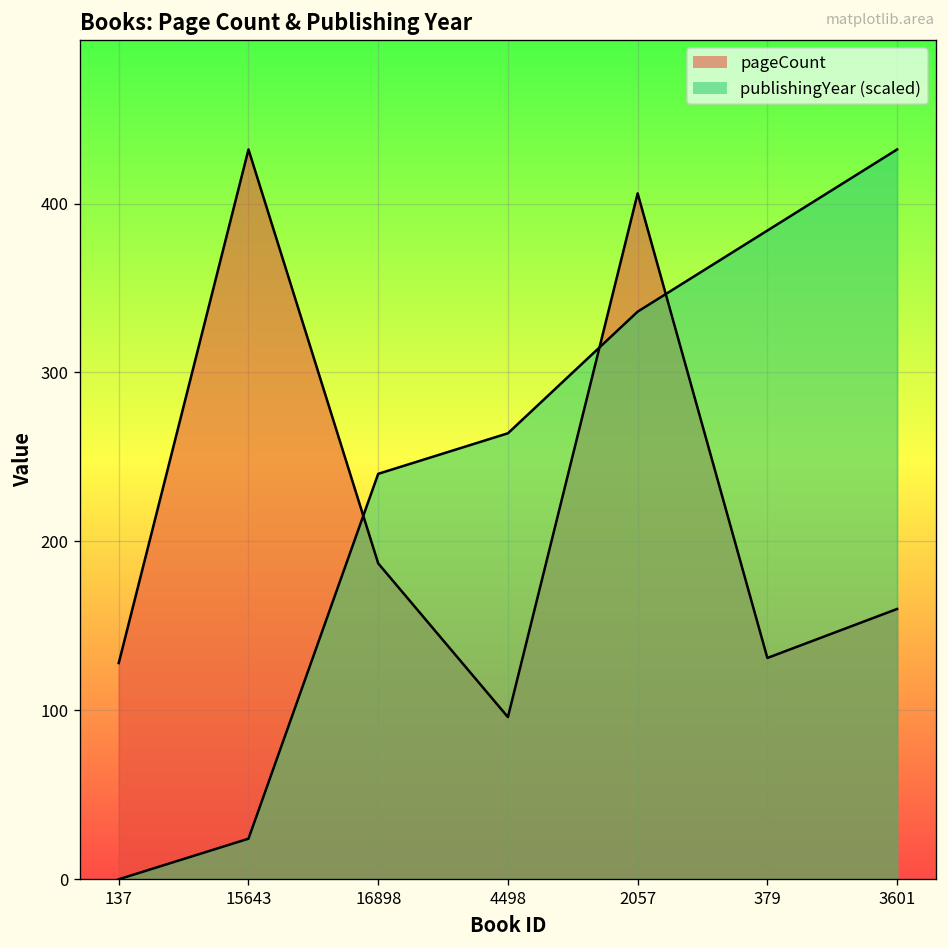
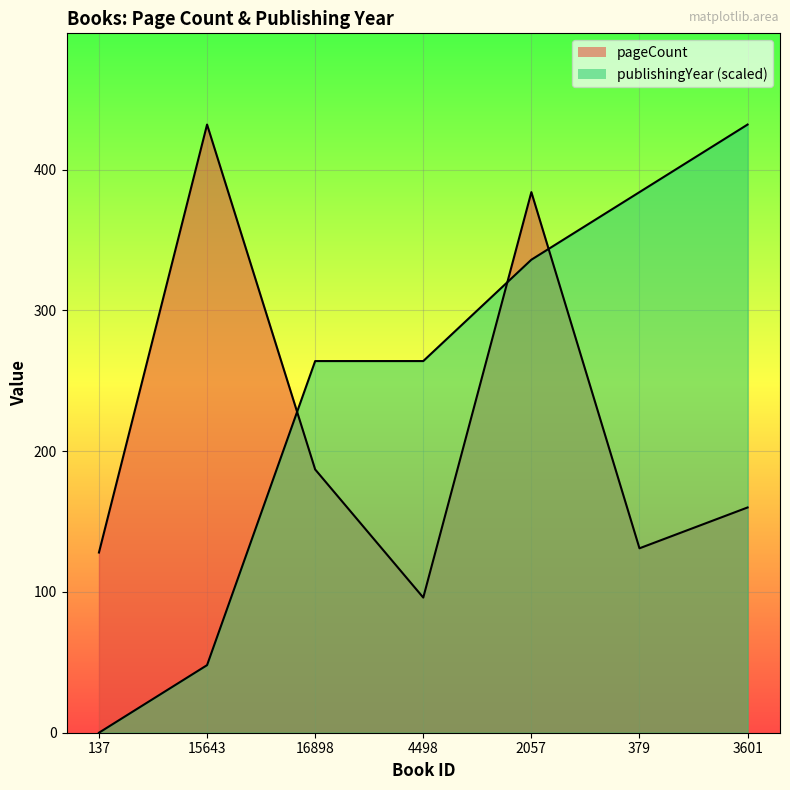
publishingYear (scaled), 15643: 24 -> 48
publishingYear (scaled), 16898: 240 -> 264
pageCount, 2057: 406 -> 384
